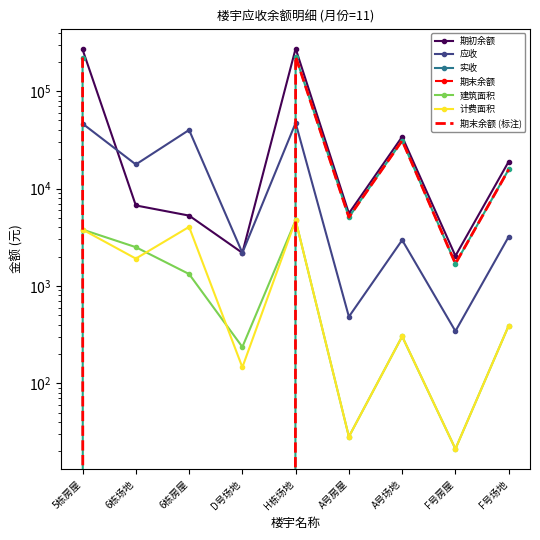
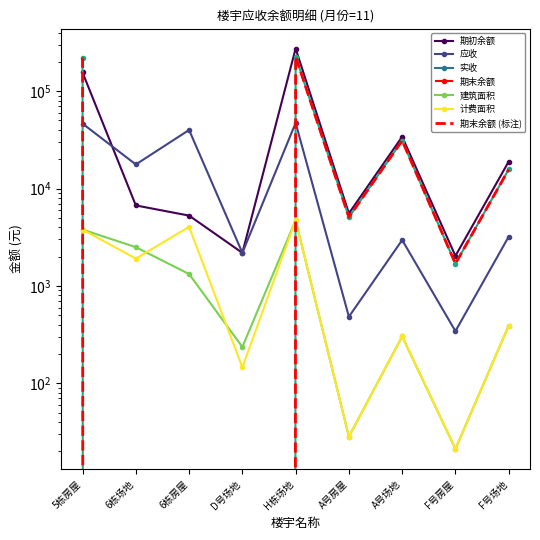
期初余额, 5栋房屋: 270000 -> 160000
